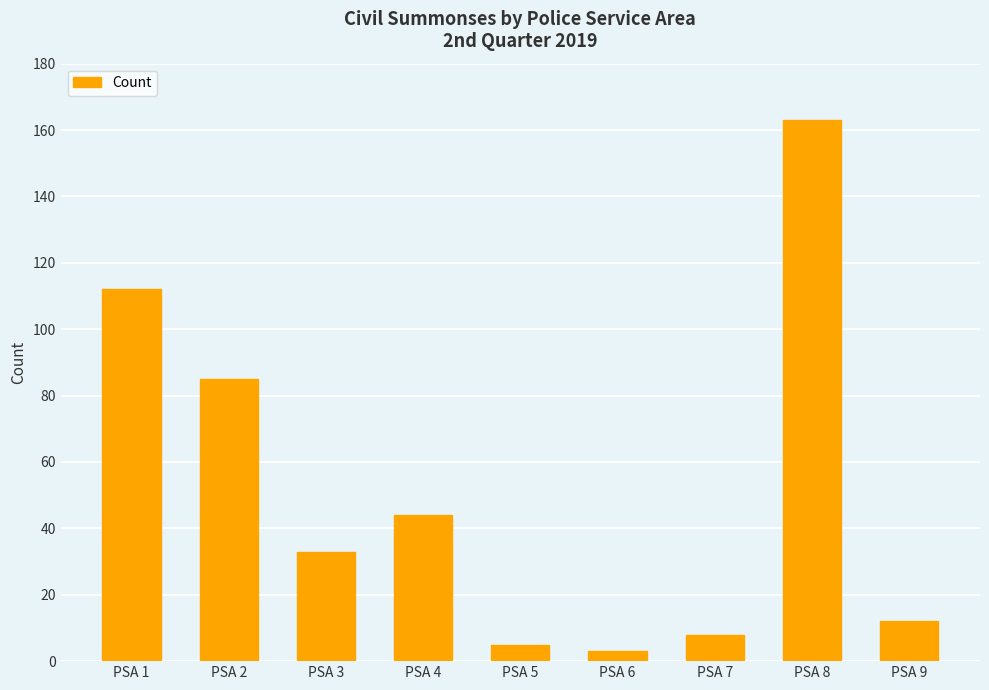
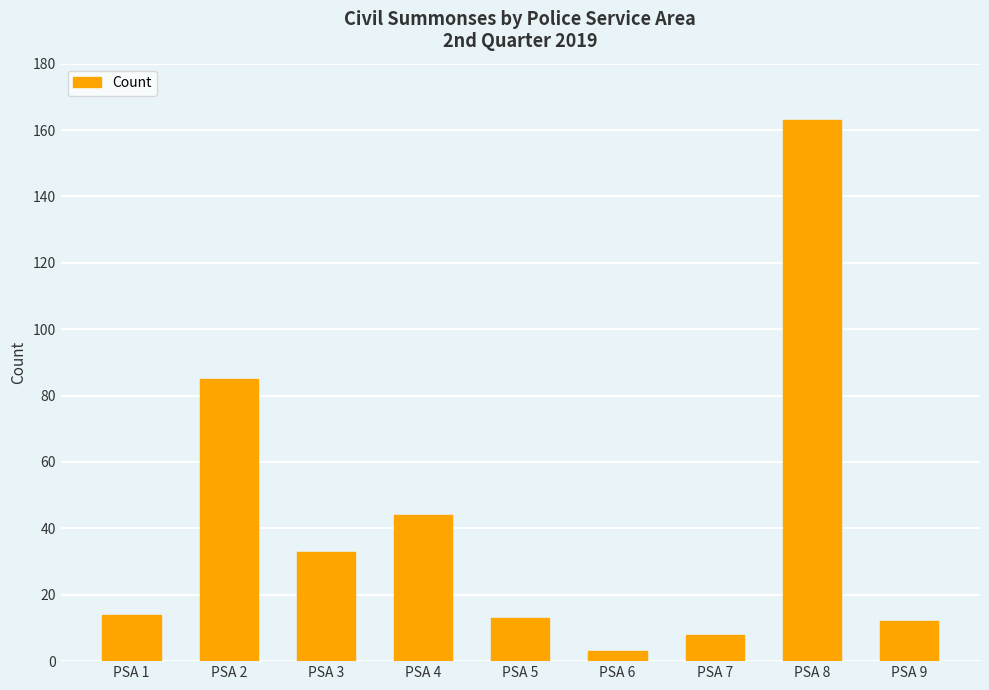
PSA 1: 112 -> 14
PSA 5: 5 -> 13
